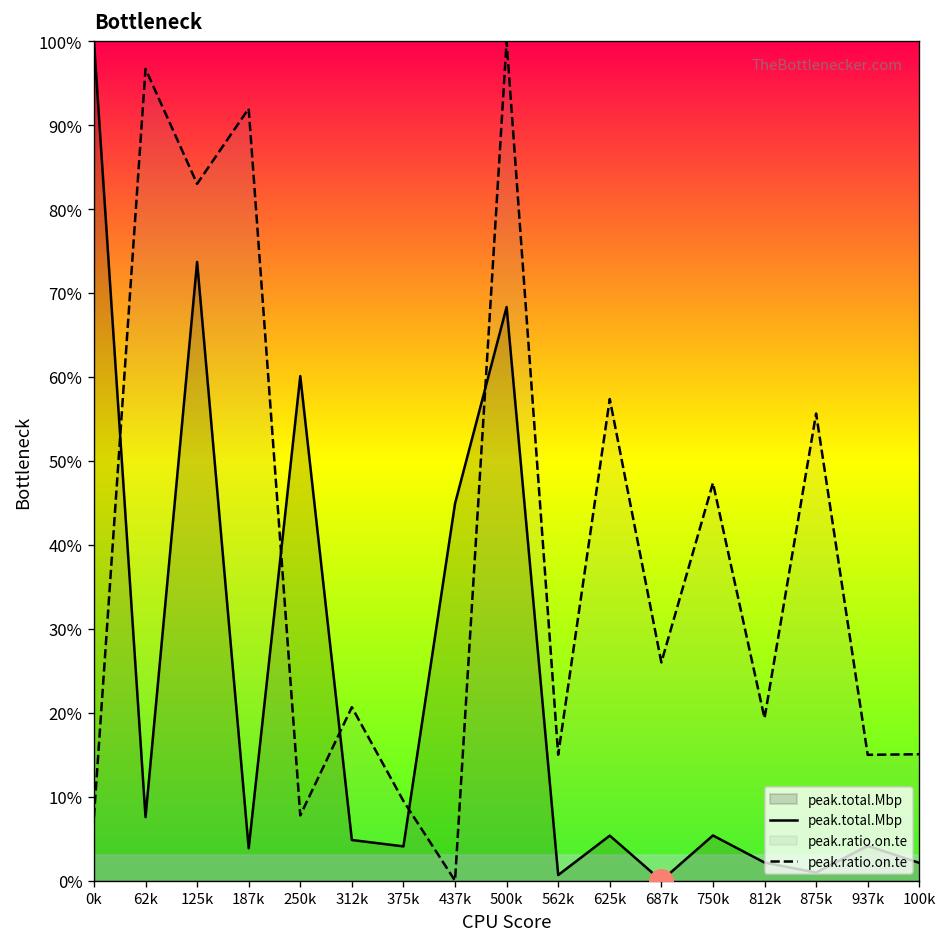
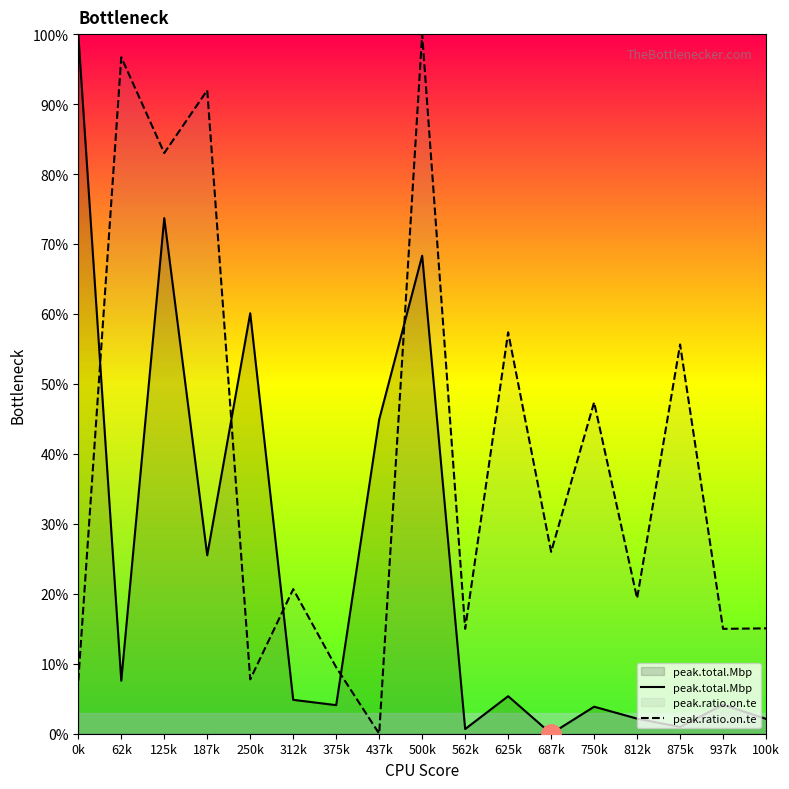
peak.total.Mbp, 187k: 4% -> 26%
peak.total.Mbp, 750k: 5% -> 4%
